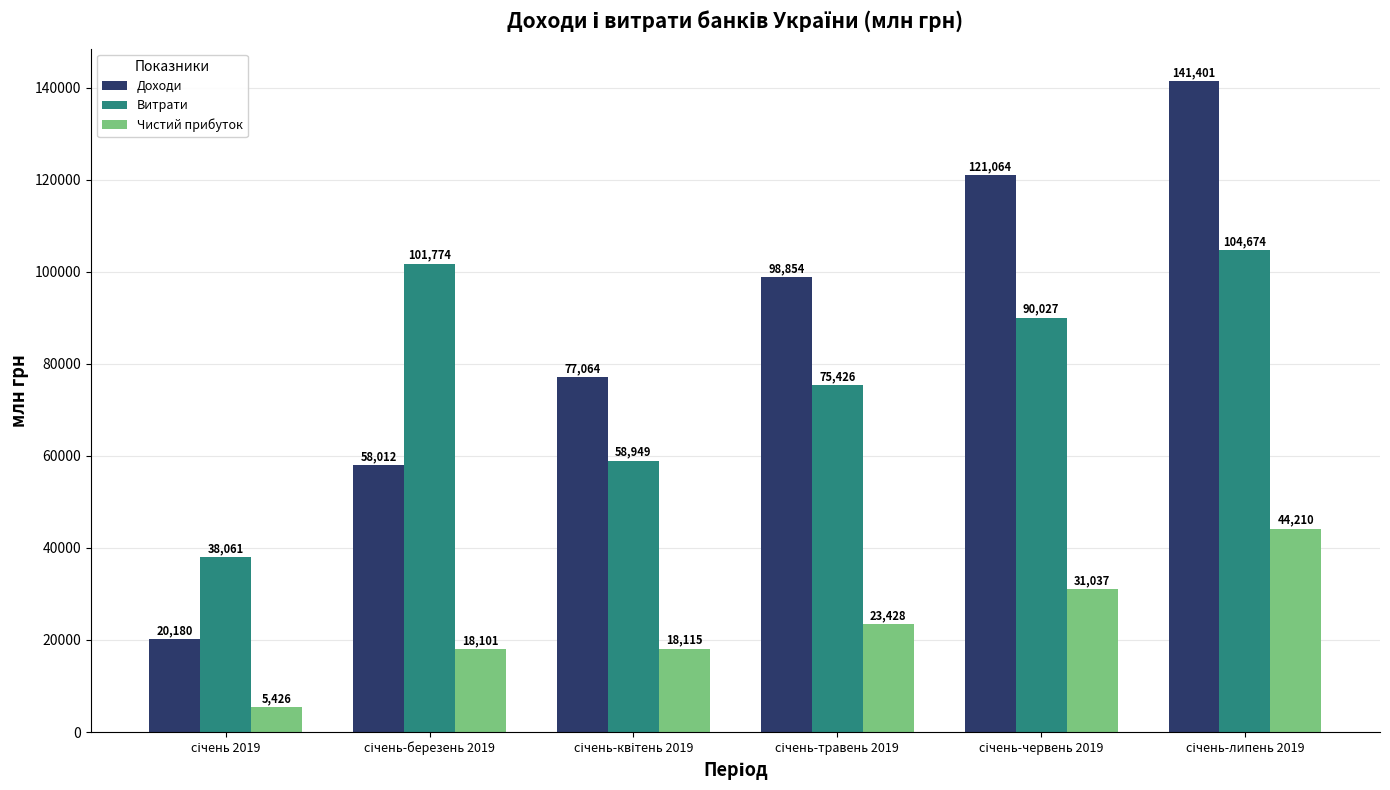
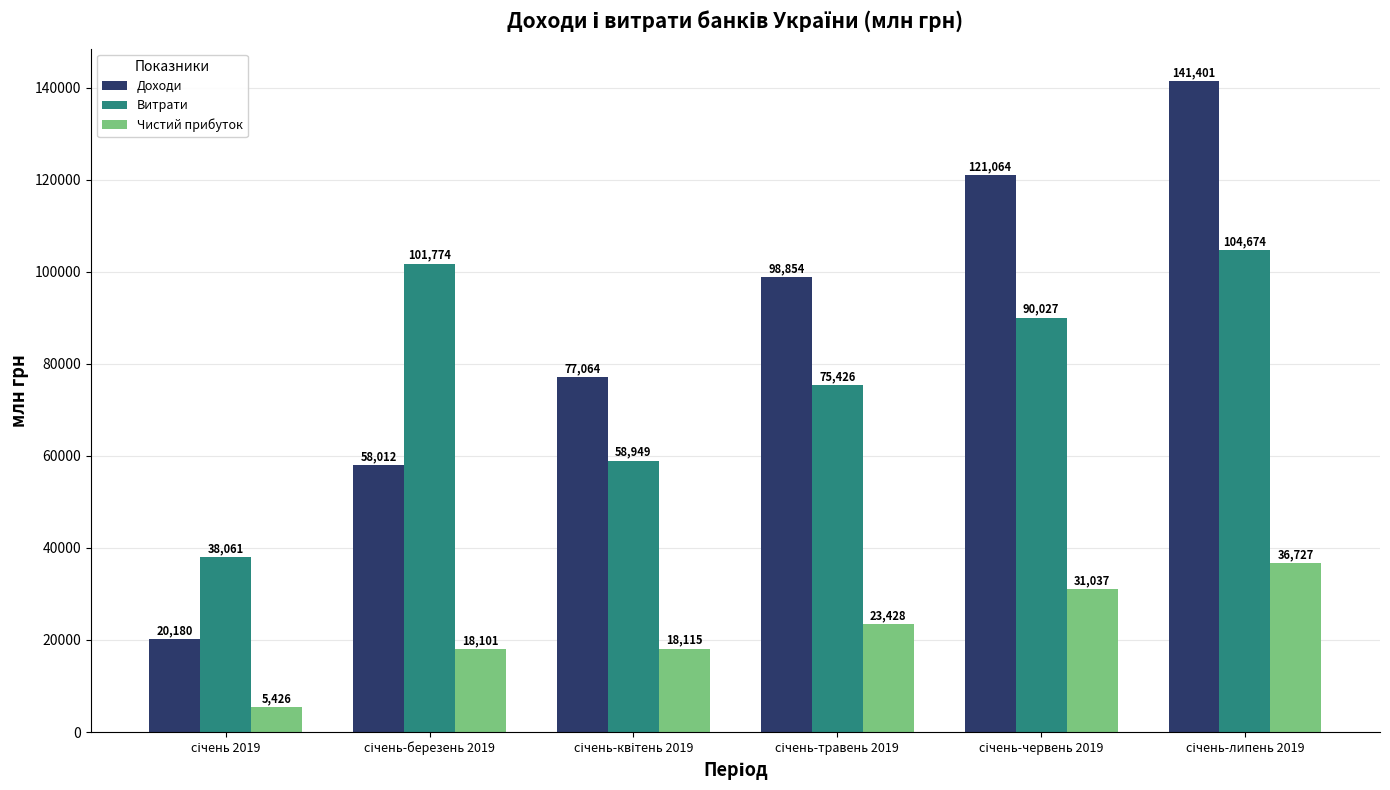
Чистий прибуток, січень-липень 2019: 44,210 -> 36,727
